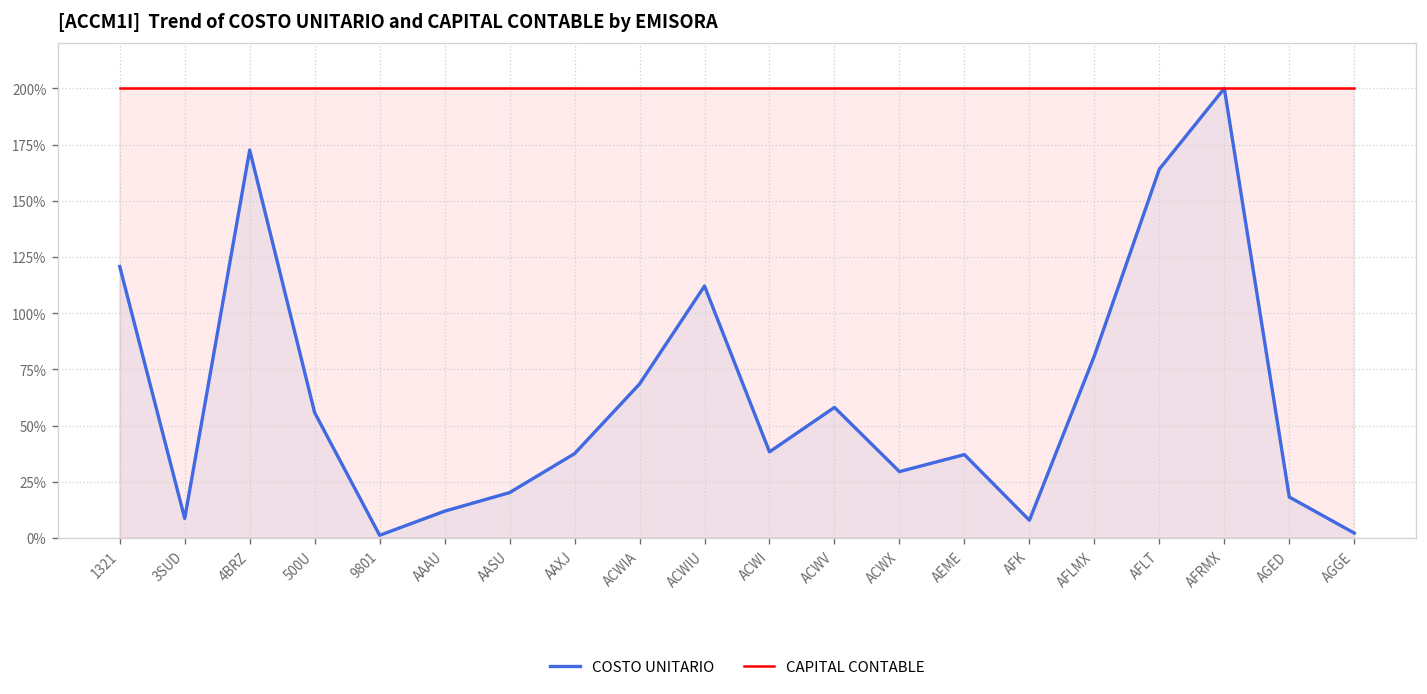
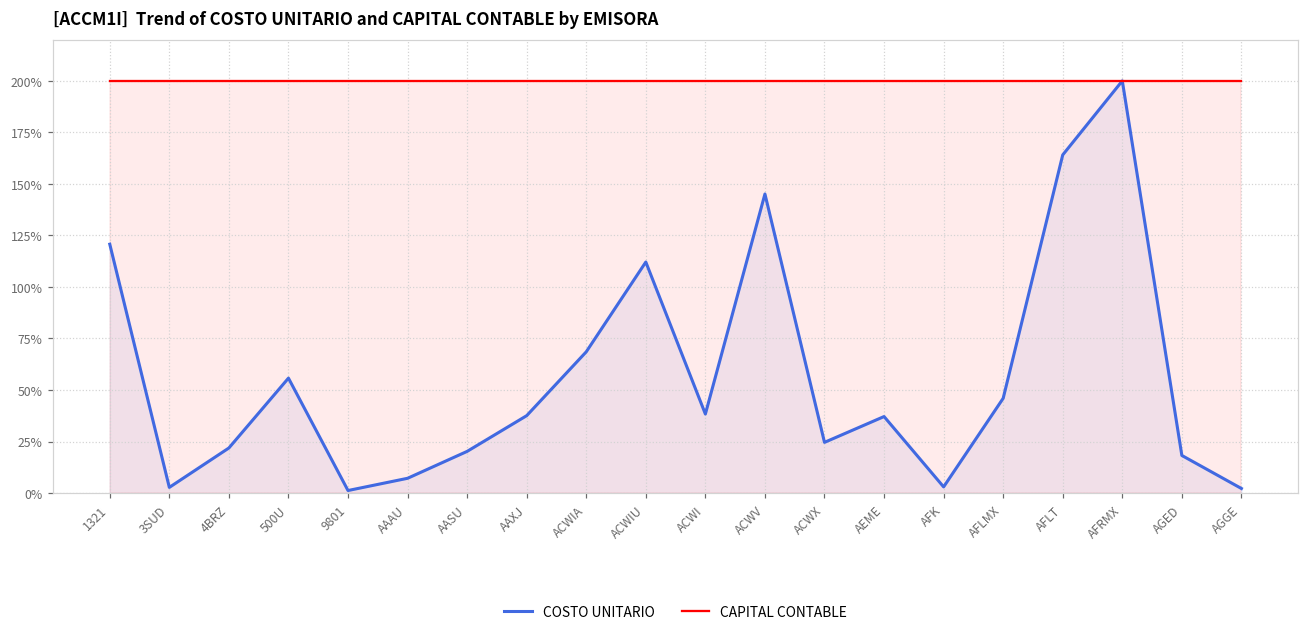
COSTO UNITARIO, 3SUD: 9% -> 3%
COSTO UNITARIO, 4BRZ: 173% -> 22%
COSTO UNITARIO, AAAU: 12% -> 7%
COSTO UNITARIO, ACWV: 58% -> 145%
COSTO UNITARIO, ACWX: 30% -> 25%
COSTO UNITARIO, AFK: 8% -> 3%
COSTO UNITARIO, AFLMX: 81% -> 46%
